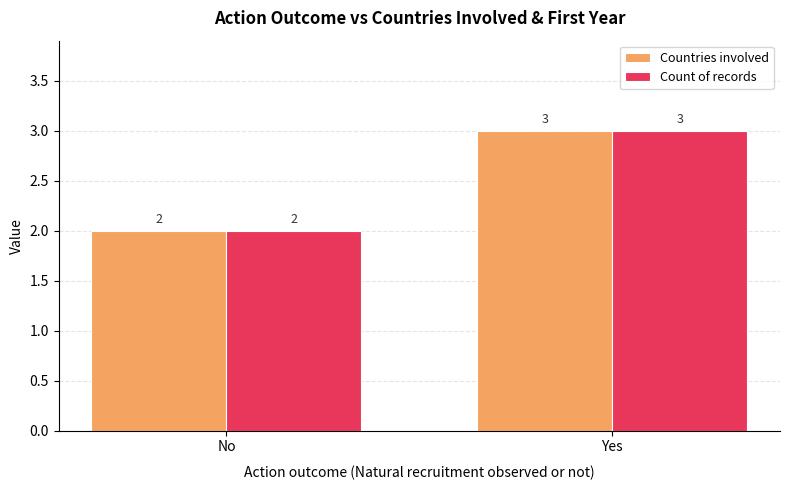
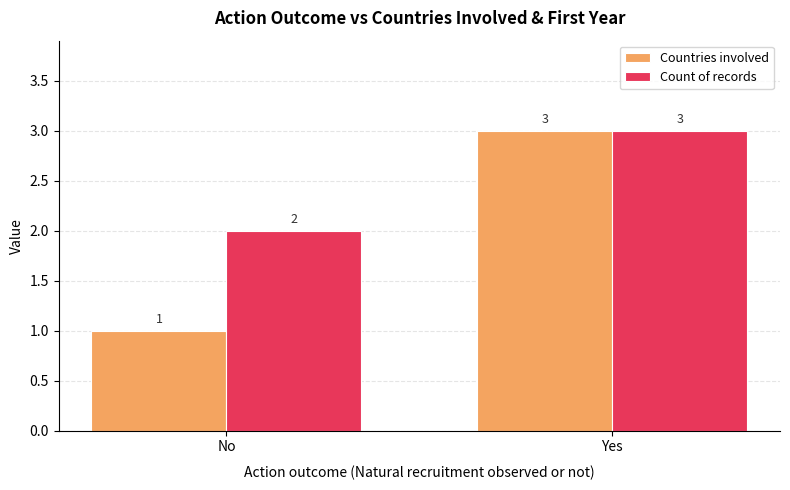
Countries involved, No: 2 -> 1
